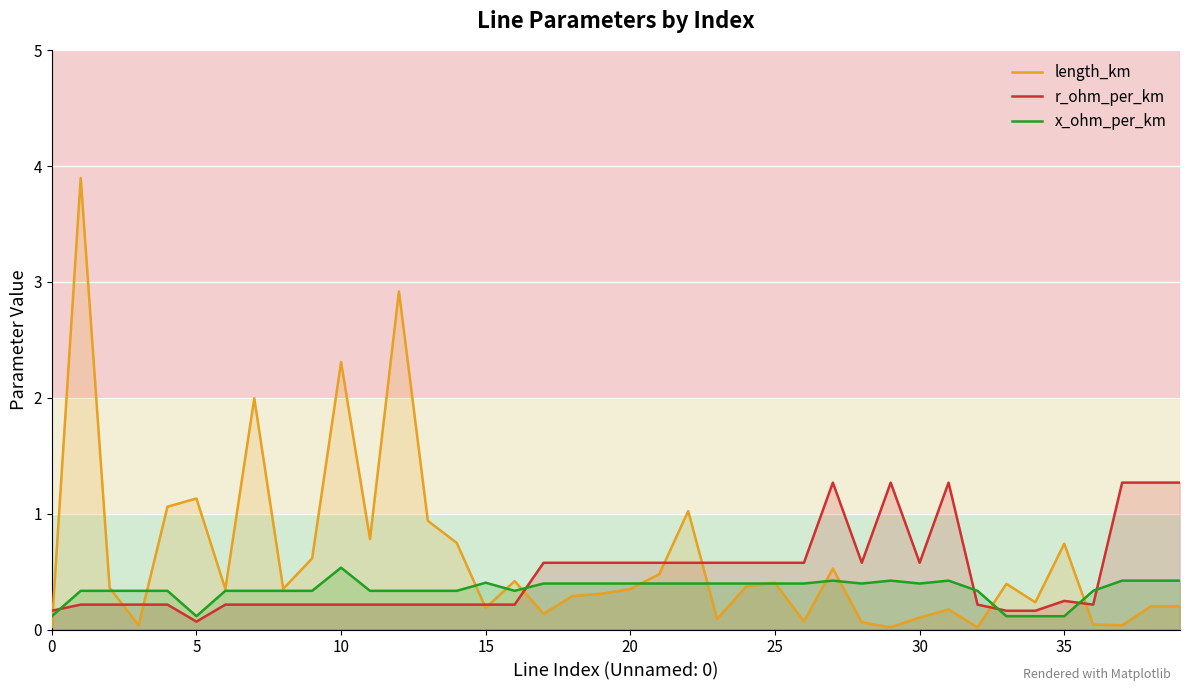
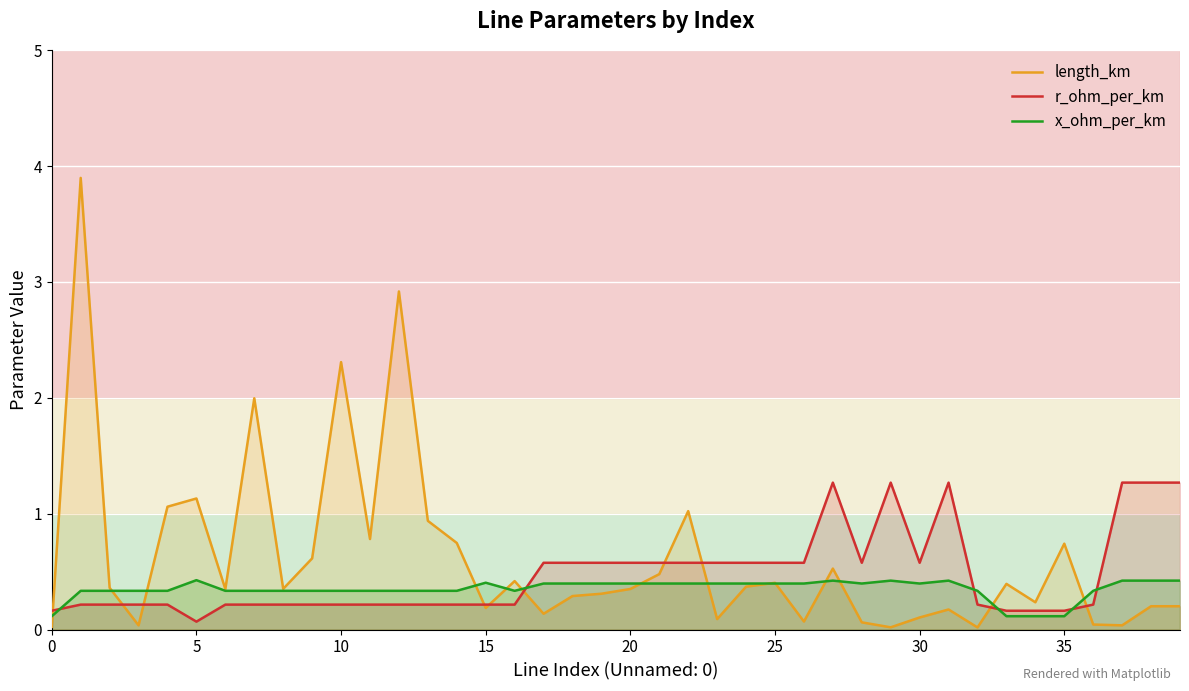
x_ohm_per_km, 5: 0.12 -> 0.43
x_ohm_per_km, 10: 0.53 -> 0.33
r_ohm_per_km, 35: 0.25 -> 0.16
